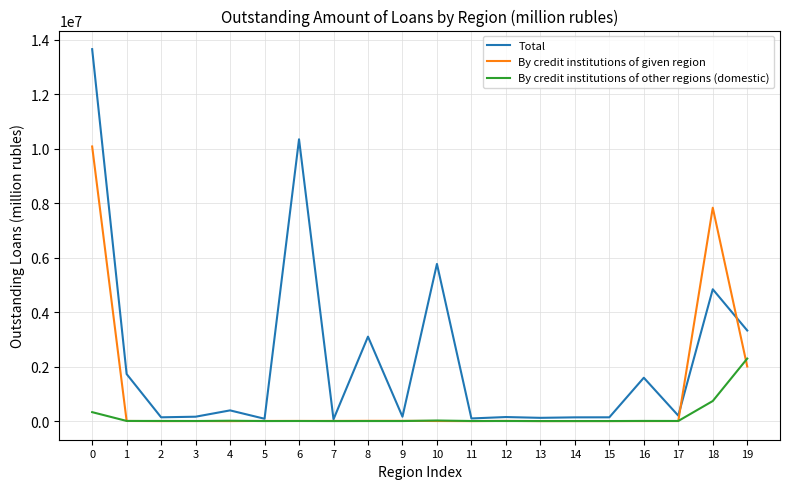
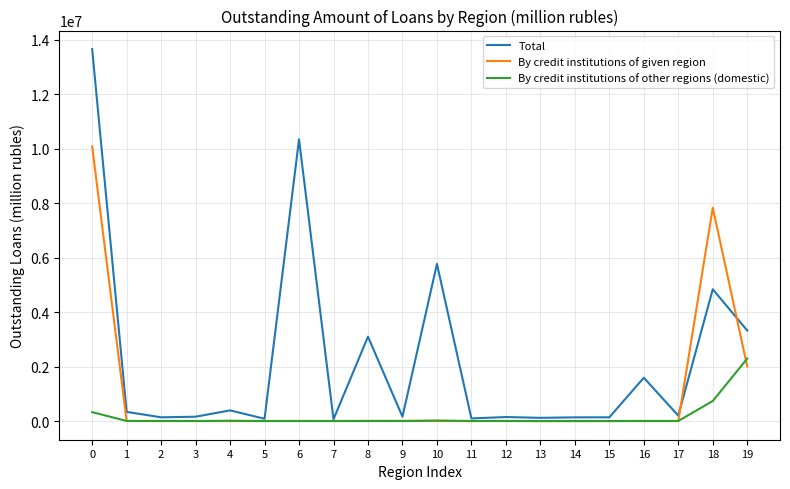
Total, 1: 1700000 -> 300000
